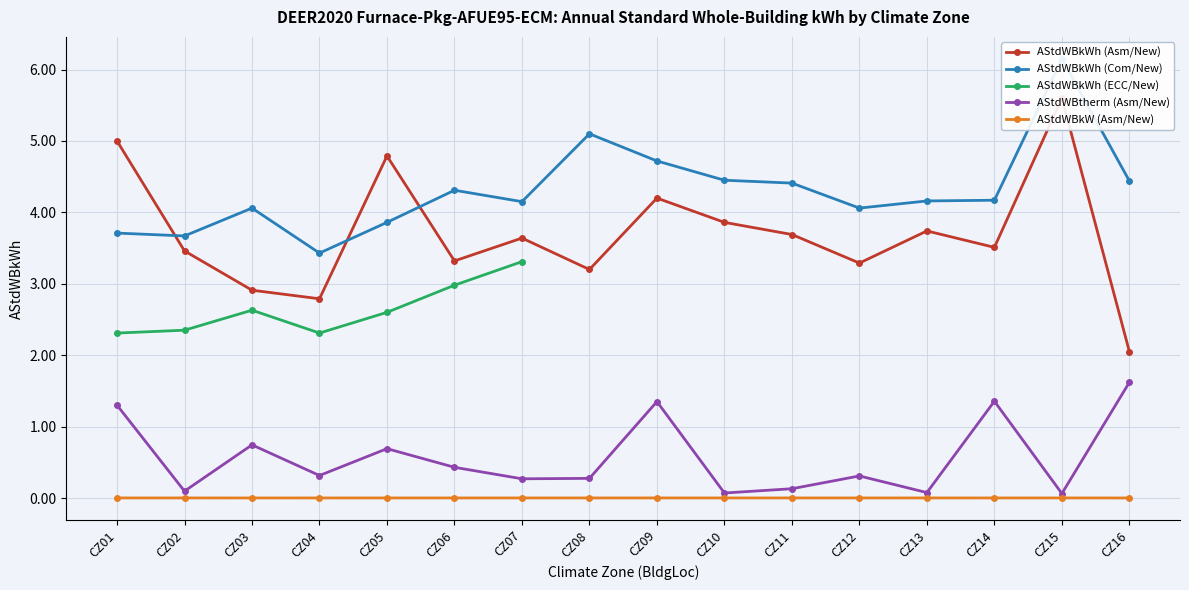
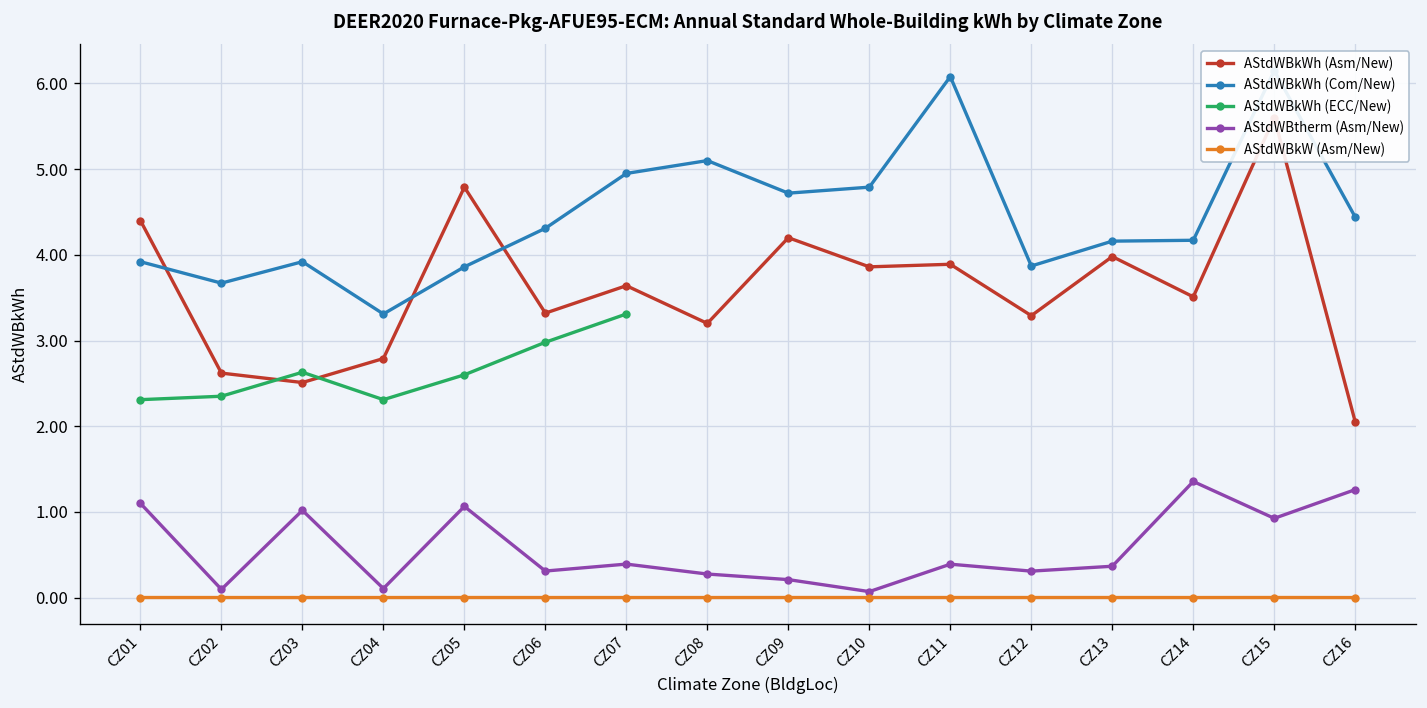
AStdWBkWh (Asm/New), CZ01: 5.0 -> 4.4
AStdWBkWh (Com/New), CZ01: 3.7 -> 3.9
AStdWBtherm (Asm/New), CZ01: 1.3 -> 1.1
AStdWBkWh (Asm/New), CZ02: 3.5 -> 2.6
AStdWBkWh (Asm/New), CZ03: 2.9 -> 2.5
AStdWBkWh (Com/New), CZ03: 4.1 -> 3.9
AStdWBtherm (Asm/New), CZ03: 0.7 -> 1.0
AStdWBkWh (Com/New), CZ04: 3.4 -> 3.3
AStdWBtherm (Asm/New), CZ04: 0.3 -> 0.1
AStdWBtherm (Asm/New), CZ05: 0.7 -> 1.1
AStdWBtherm (Asm/New), CZ06: 0.4 -> 0.3
AStdWBkWh (Com/New), CZ07: 4.2 -> 5.0
AStdWBtherm (Asm/New), CZ07: 0.3 -> 0.4
AStdWBtherm (Asm/New), CZ09: 1.4 -> 0.2
AStdWBkWh (Com/New), CZ10: 4.5 -> 4.8
AStdWBkWh (Asm/New), CZ11: 3.7 -> 3.9
AStdWBkWh (Com/New), CZ11: 4.4 -> 6.1
AStdWBtherm (Asm/New), CZ11: 0.1 -> 0.4
AStdWBkWh (Com/New), CZ12: 4.1 -> 3.9
AStdWBkWh (Asm/New), CZ13: 3.7 -> 4.0
AStdWBtherm (Asm/New), CZ13: 0.1 -> 0.4
AStdWBtherm (Asm/New), CZ15: 0.1 -> 0.9
AStdWBtherm (Asm/New), CZ16: 1.6 -> 1.3
